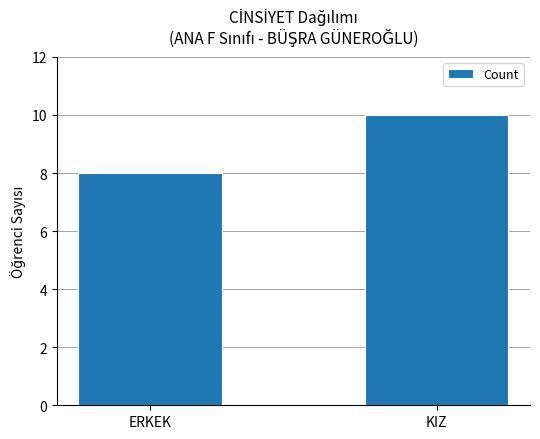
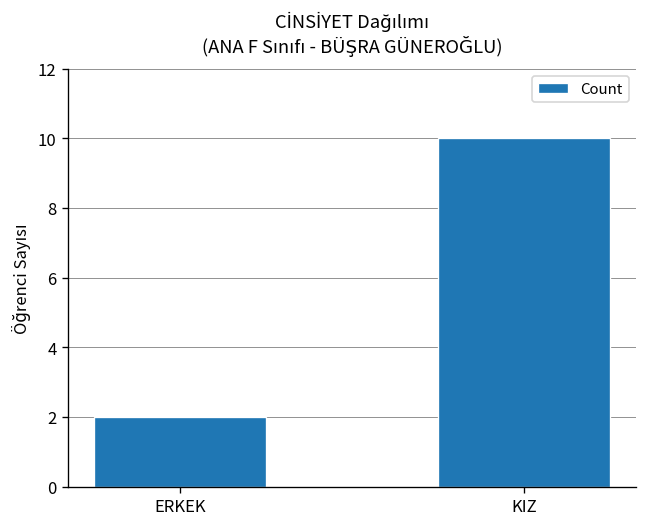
ERKEK: 8 -> 2
